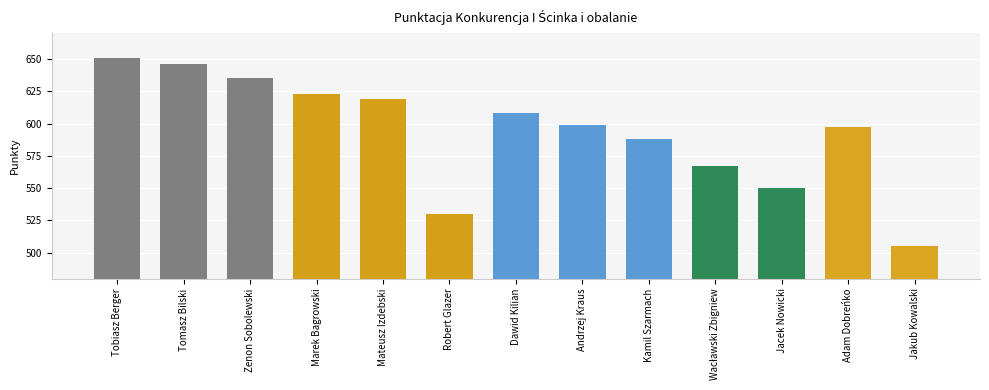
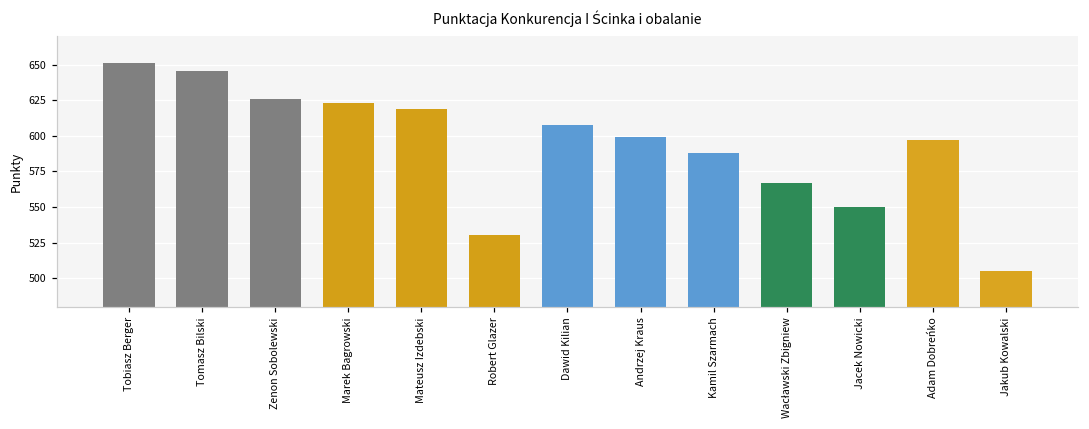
Zenon Sobolewski: 635 -> 626
